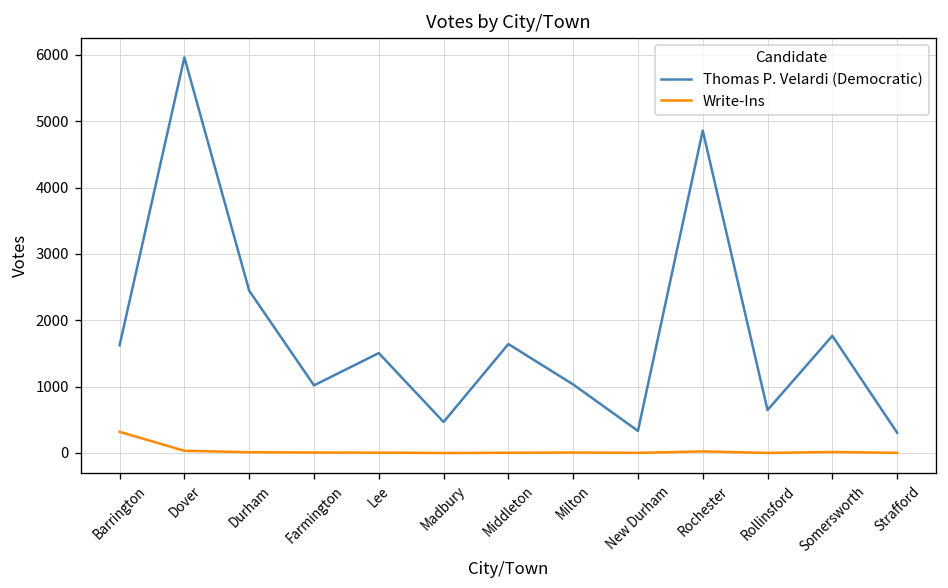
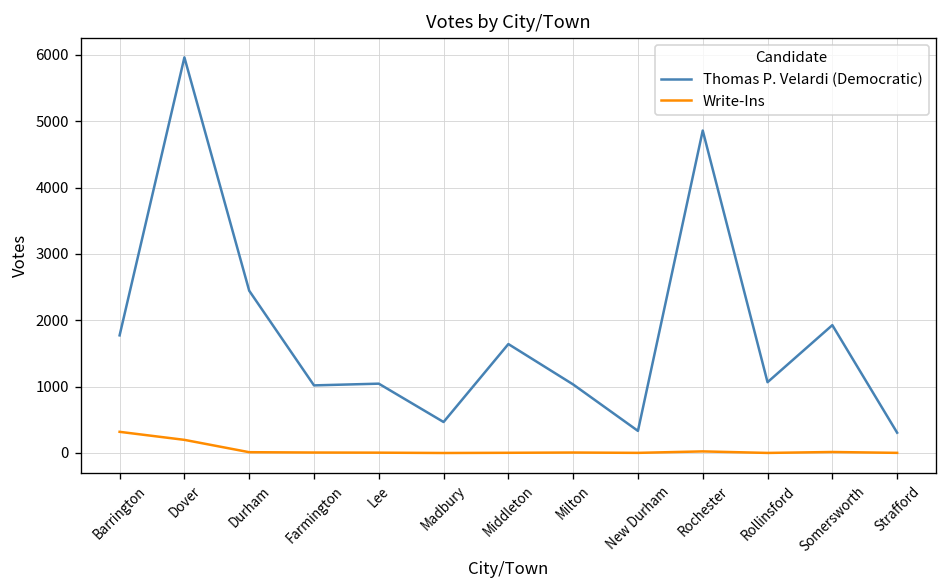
Thomas P. Velardi (Democratic), Barrington: 1600 -> 1800
Write-Ins, Dover: 0 -> 200
Thomas P. Velardi (Democratic), Lee: 1500 -> 1000
Thomas P. Velardi (Democratic), Rollinsford: 600 -> 1100
Thomas P. Velardi (Democratic), Somersworth: 1800 -> 1900
